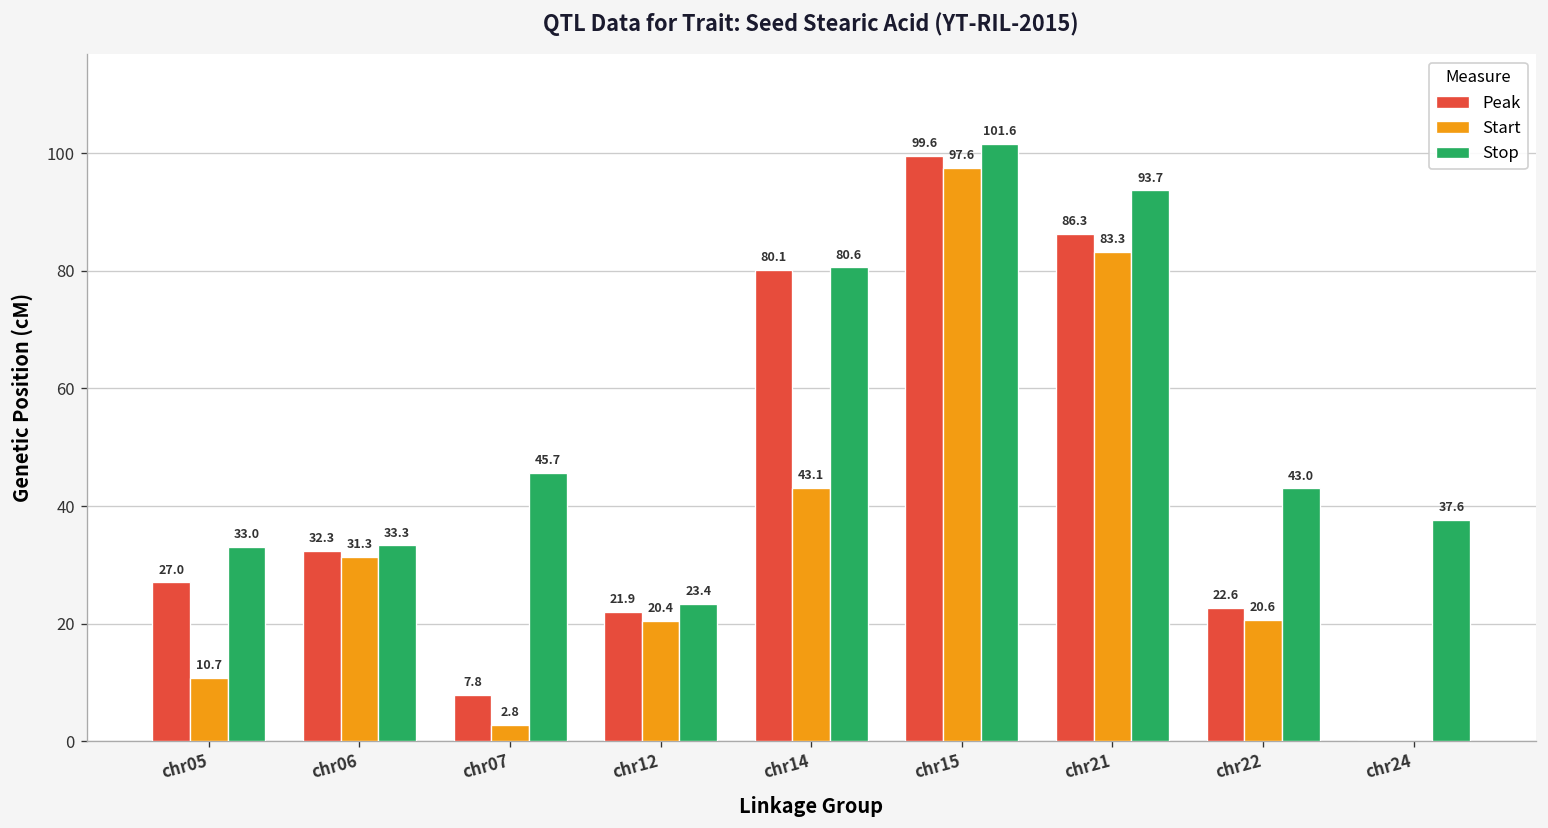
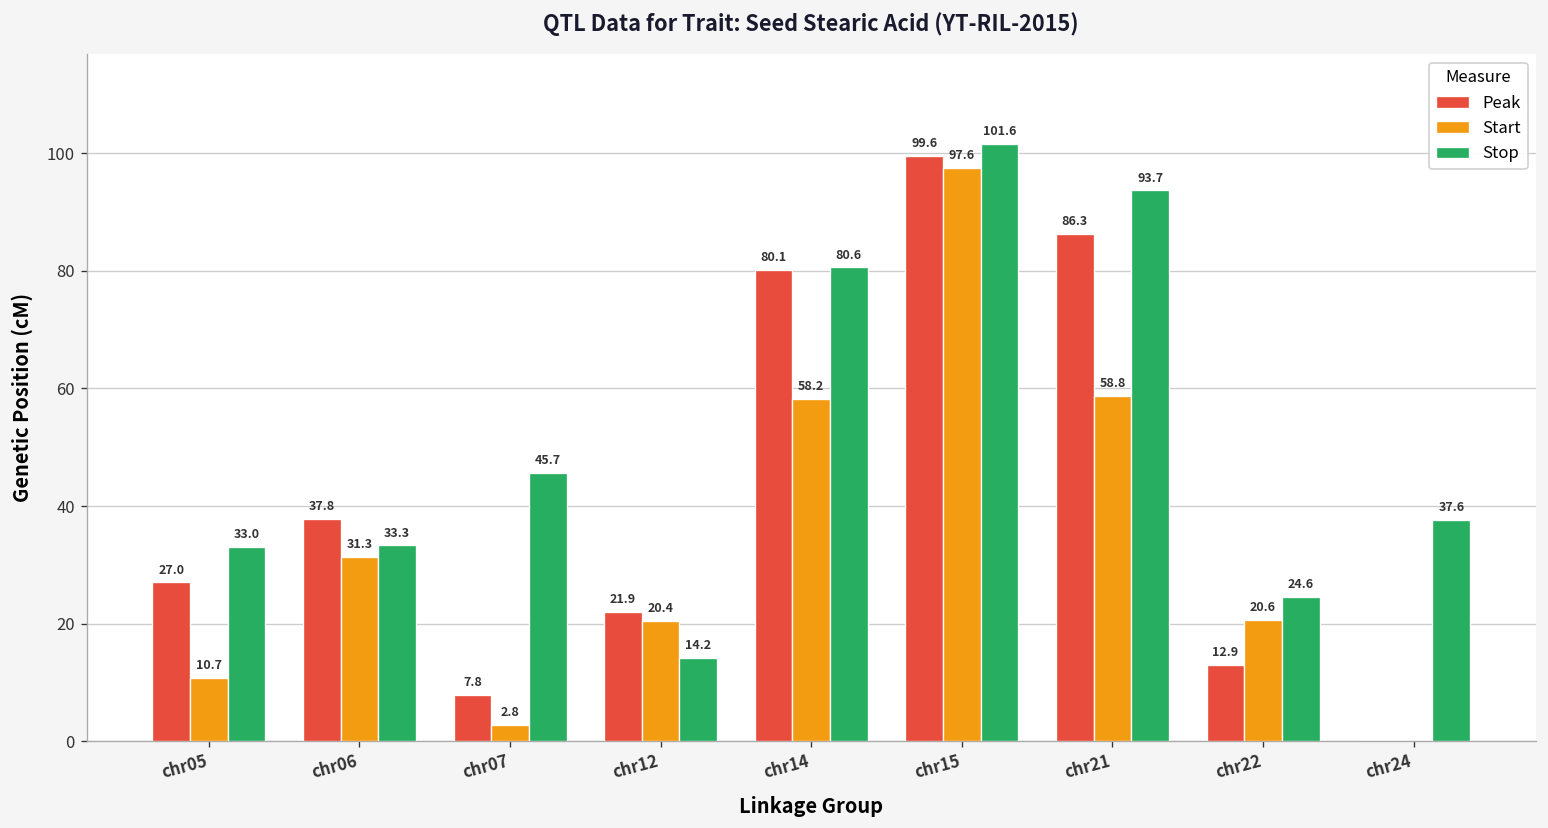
Peak, chr06: 32.3 -> 37.8
Stop, chr12: 23.4 -> 14.2
Start, chr14: 43.1 -> 58.2
Start, chr21: 83.3 -> 58.8
Peak, chr22: 22.6 -> 12.9
Stop, chr22: 43.0 -> 24.6
